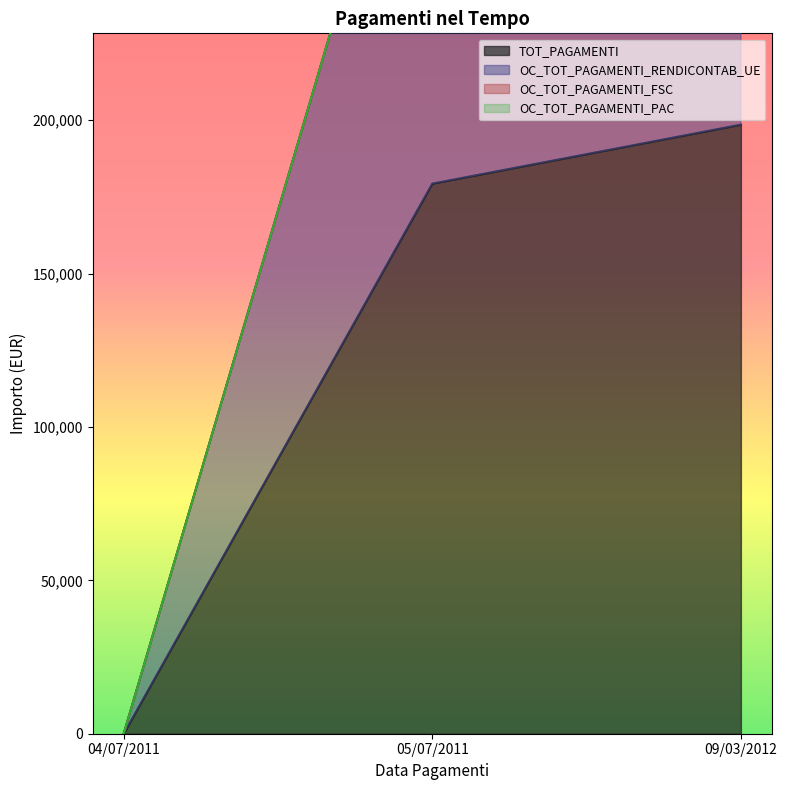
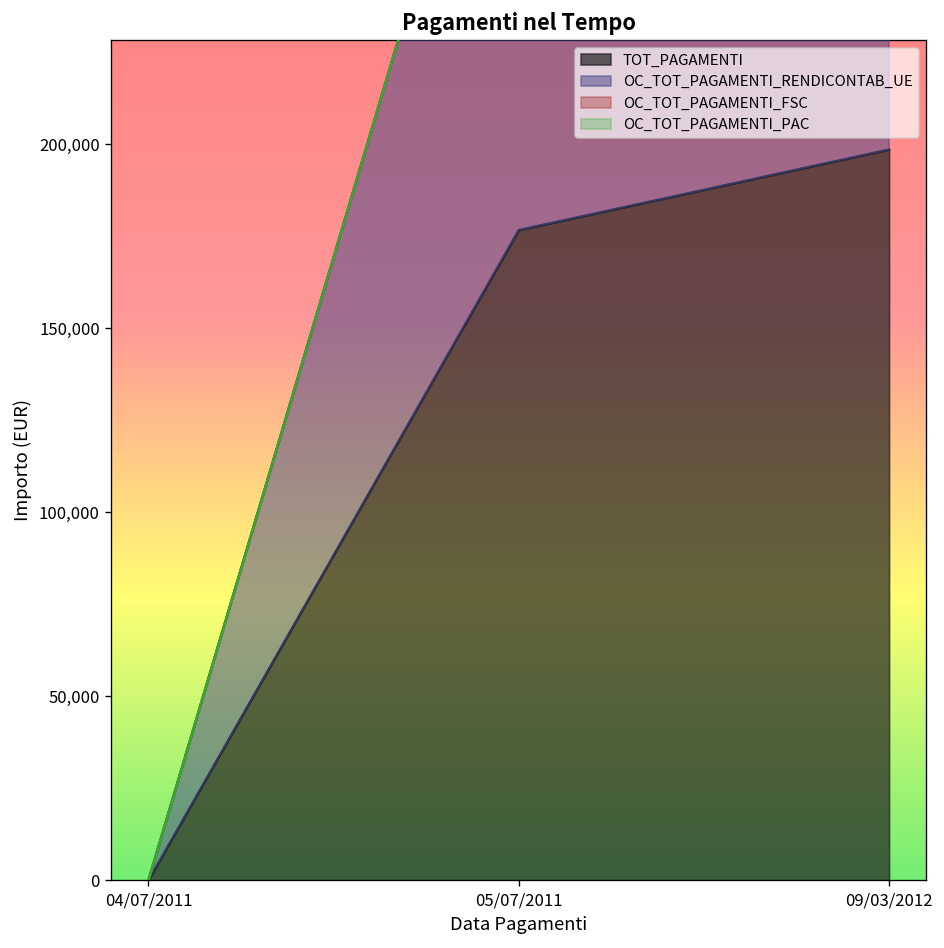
TOT_PAGAMENTI, 05/07/2011: 179,000 -> 177,000
